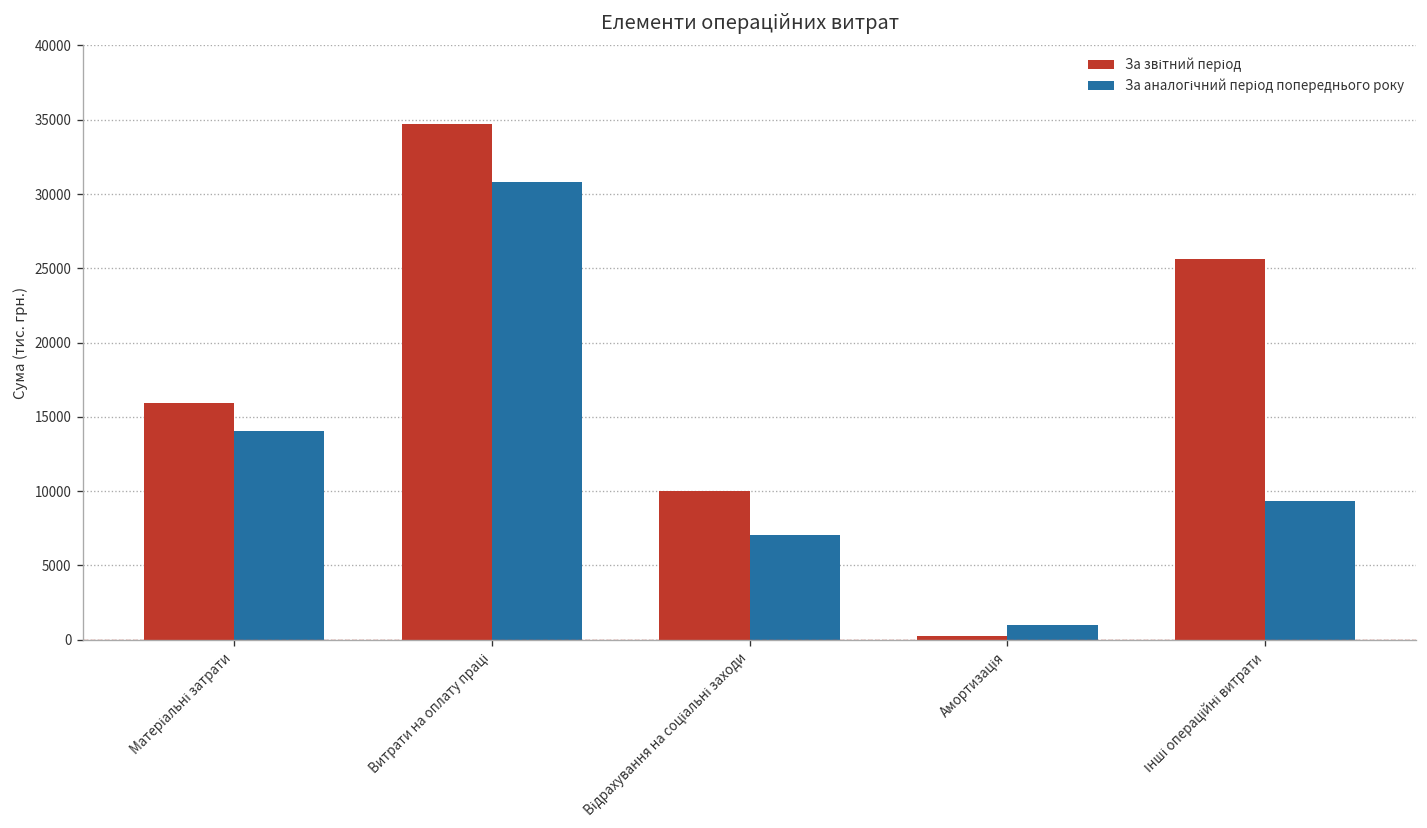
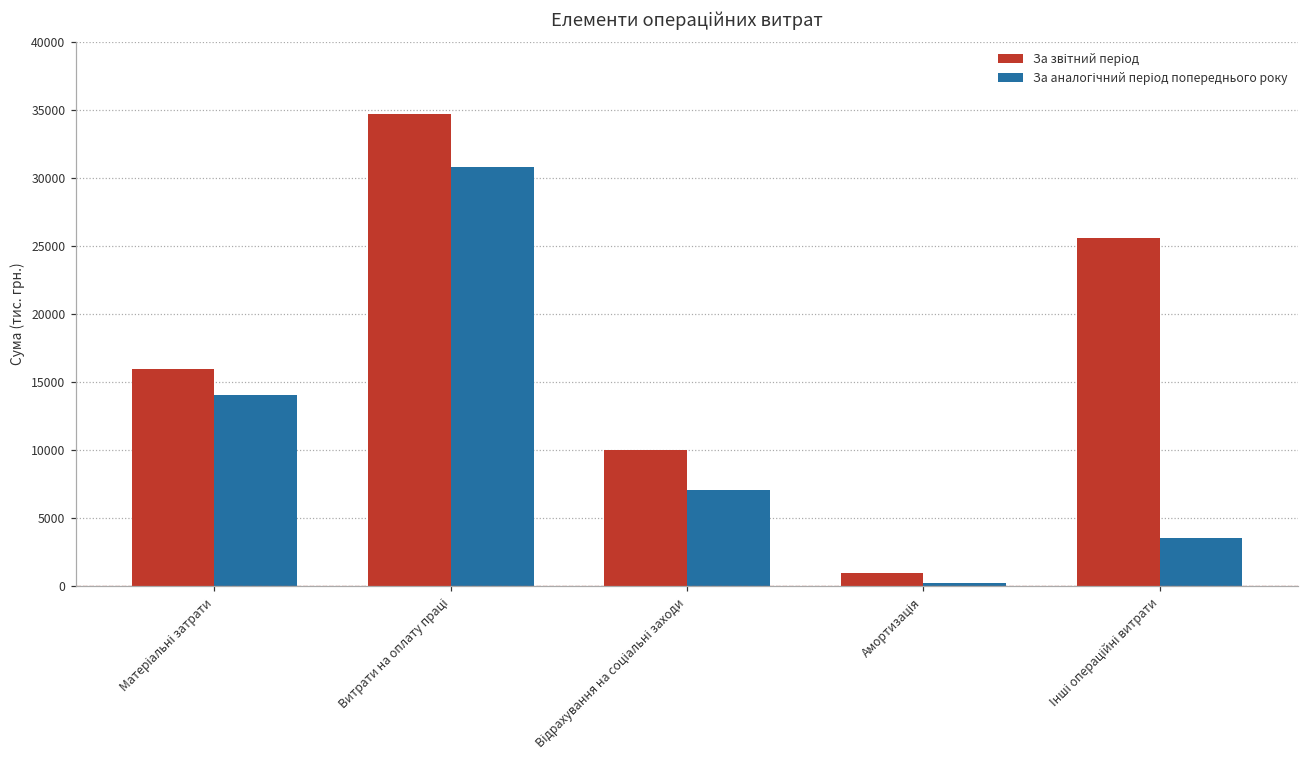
За звітний період, Амортизація: 200 -> 1000
За аналогічний період попереднього року, Амортизація: 1000 -> 300
За аналогічний період попереднього року, Інші операційні витрати: 9300 -> 3600
